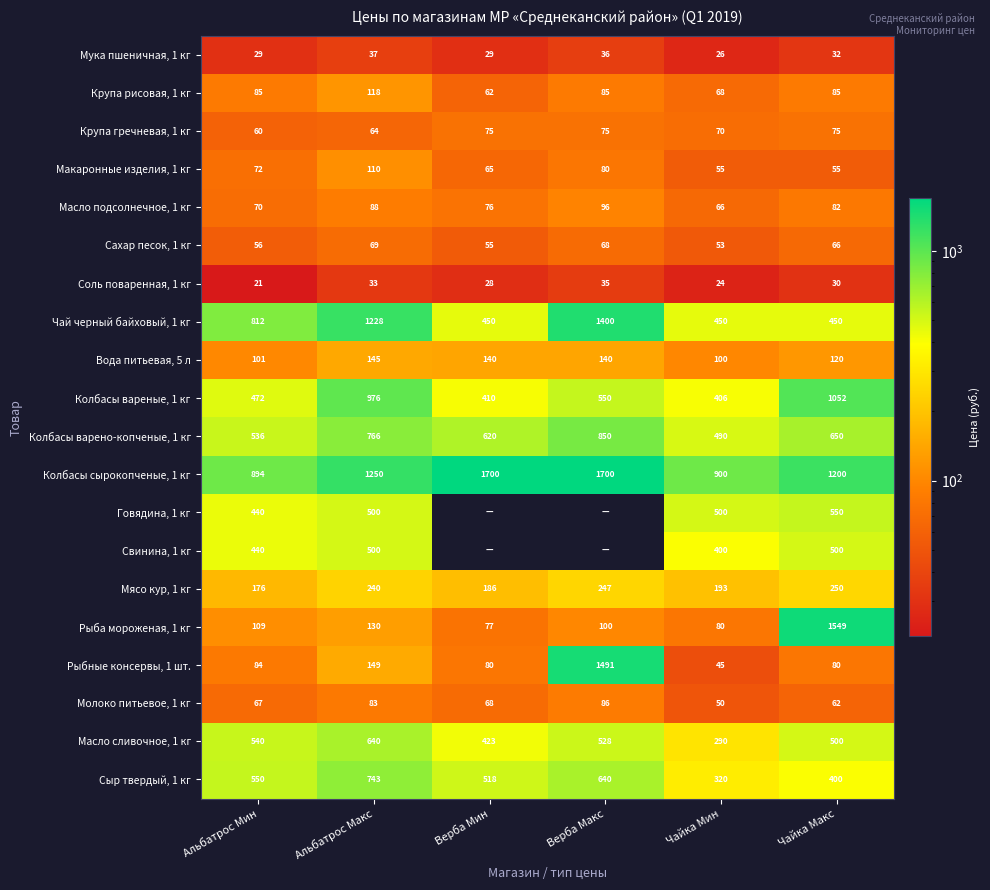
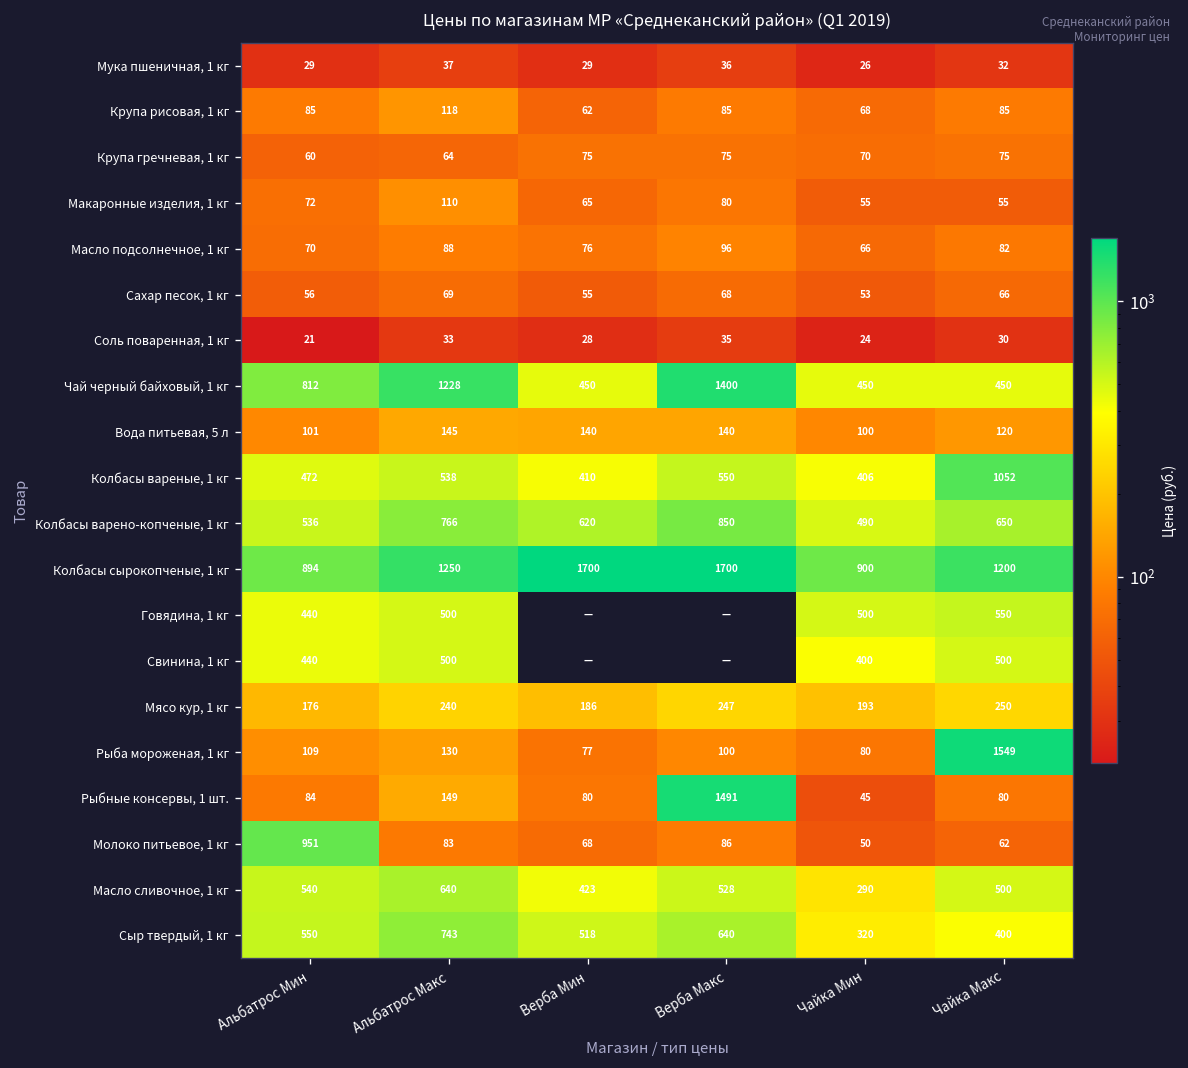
Колбасы вареные, 1 кг, Альбатрос Макс: 976 -> 538
Молоко питьевое, 1 кг, Альбатрос Мин: 67 -> 951
